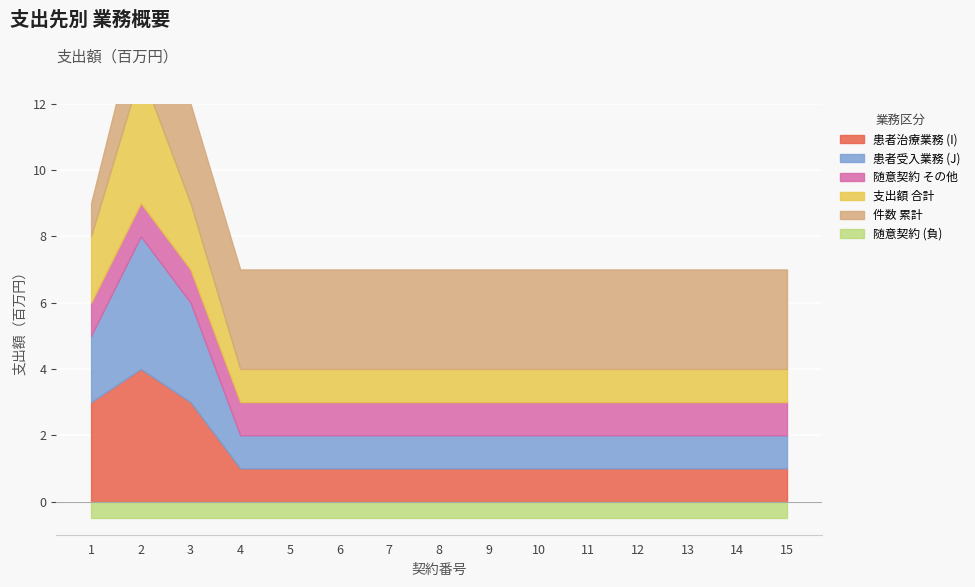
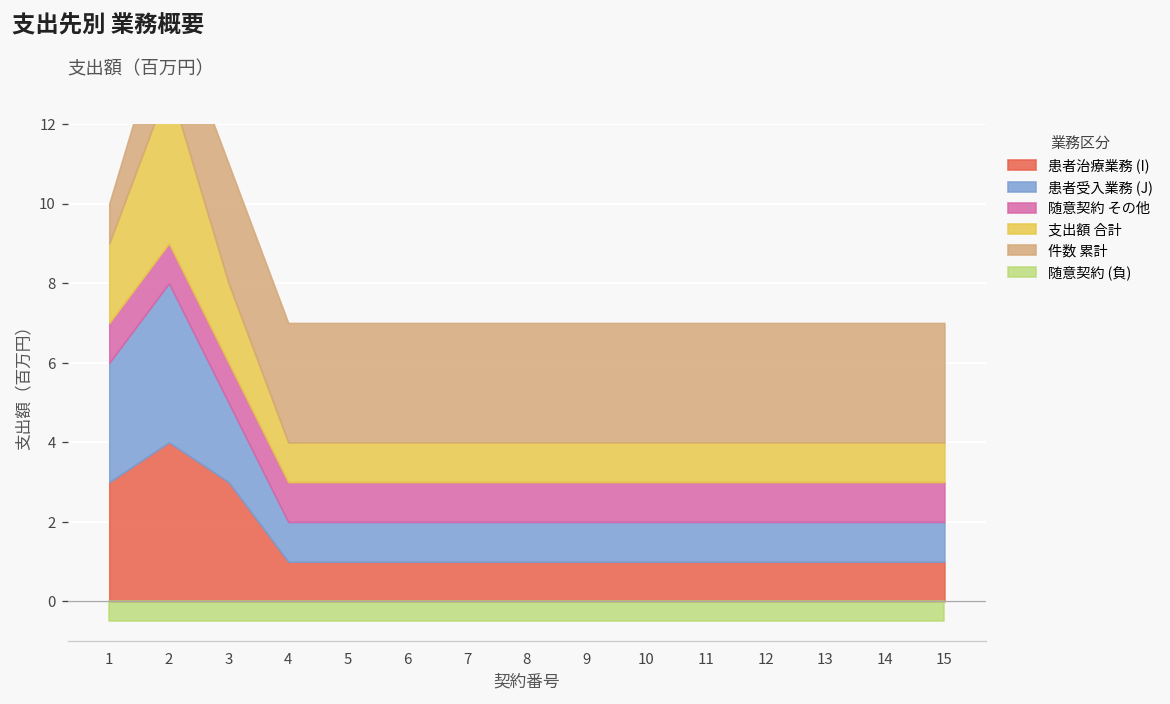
患者受入業務 (J), 1: 2 -> 3
患者受入業務 (J), 3: 3 -> 2
